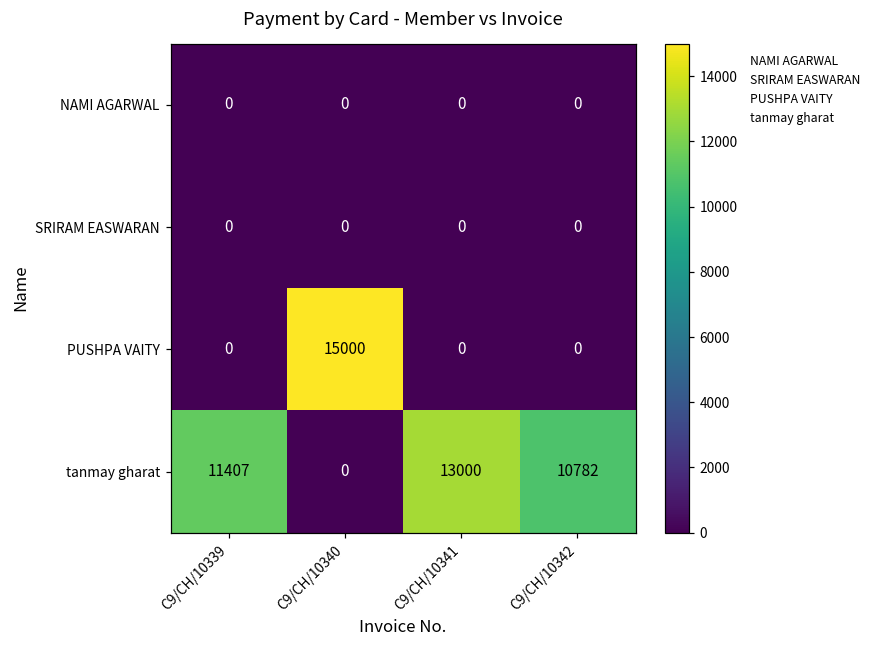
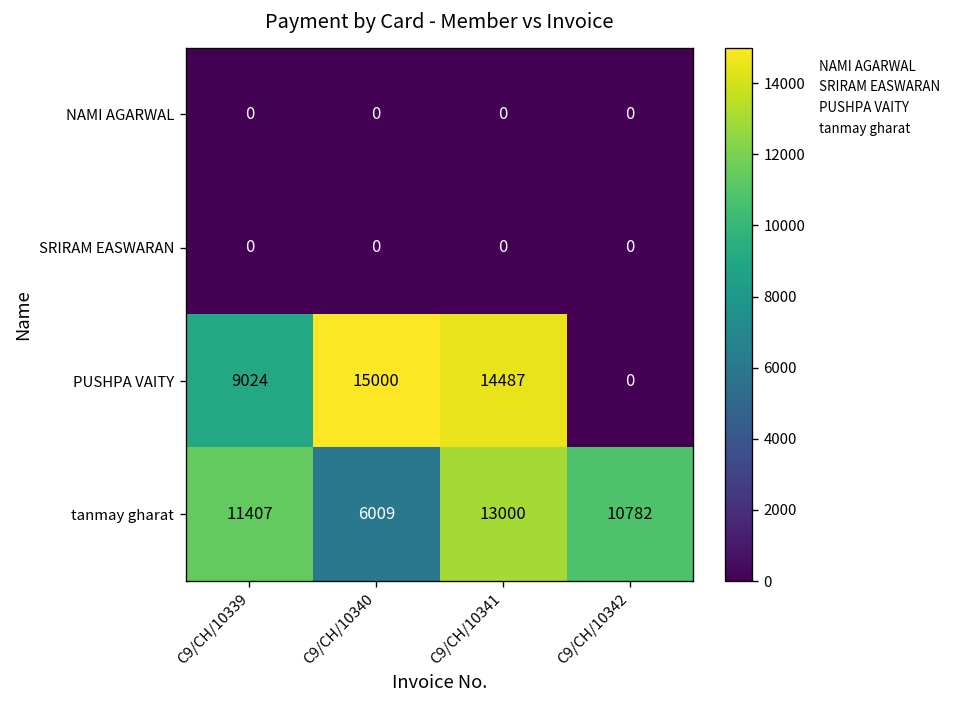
PUSHPA VAITY, C9/CH/10339: 0 -> 9024
PUSHPA VAITY, C9/CH/10341: 0 -> 14487
tanmay gharat, C9/CH/10340: 0 -> 6009
